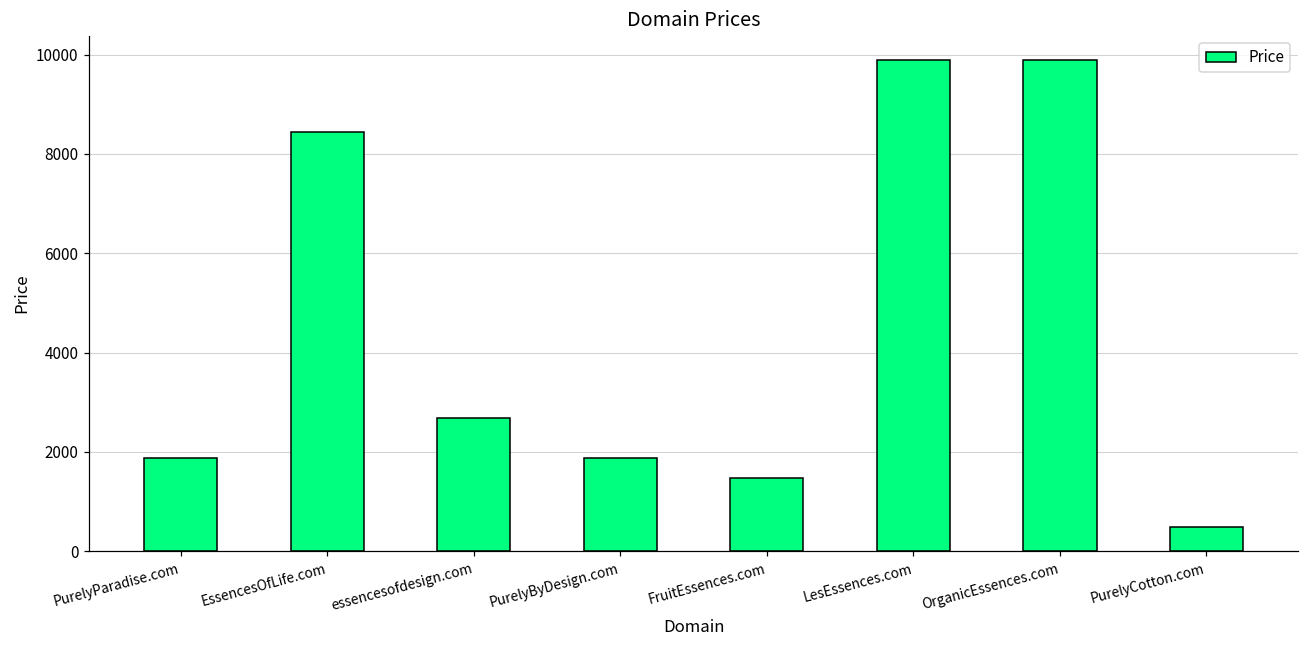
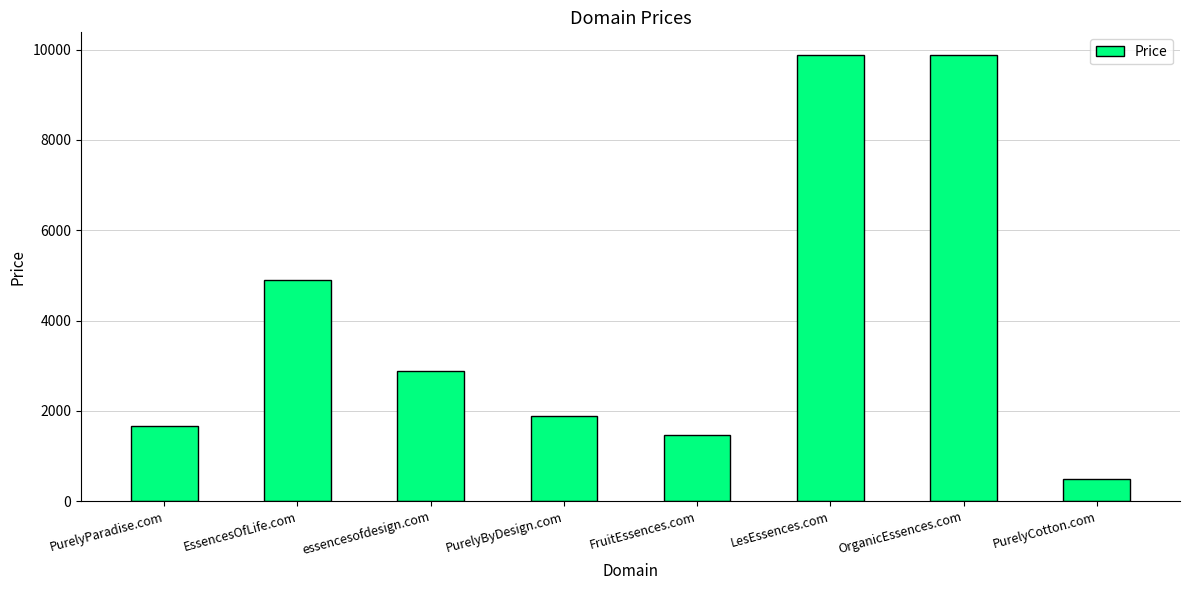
PurelyParadise.com: 1900 -> 1700
EssencesOfLife.com: 8500 -> 4900
essencesofdesign.com: 2700 -> 2900
